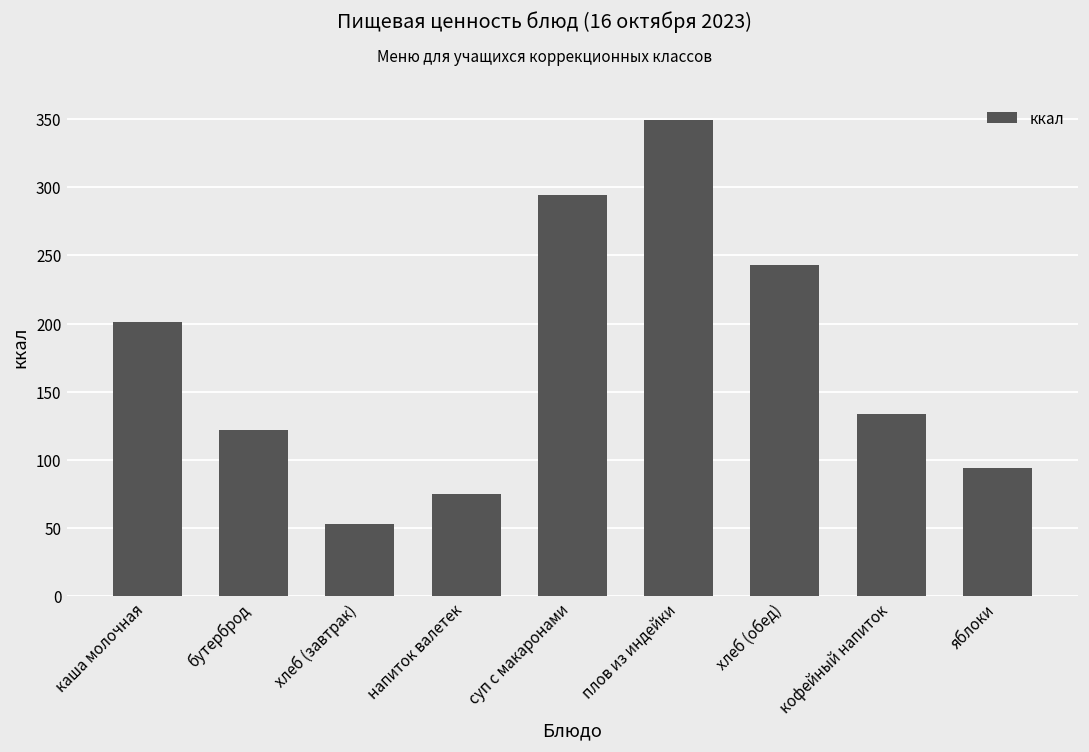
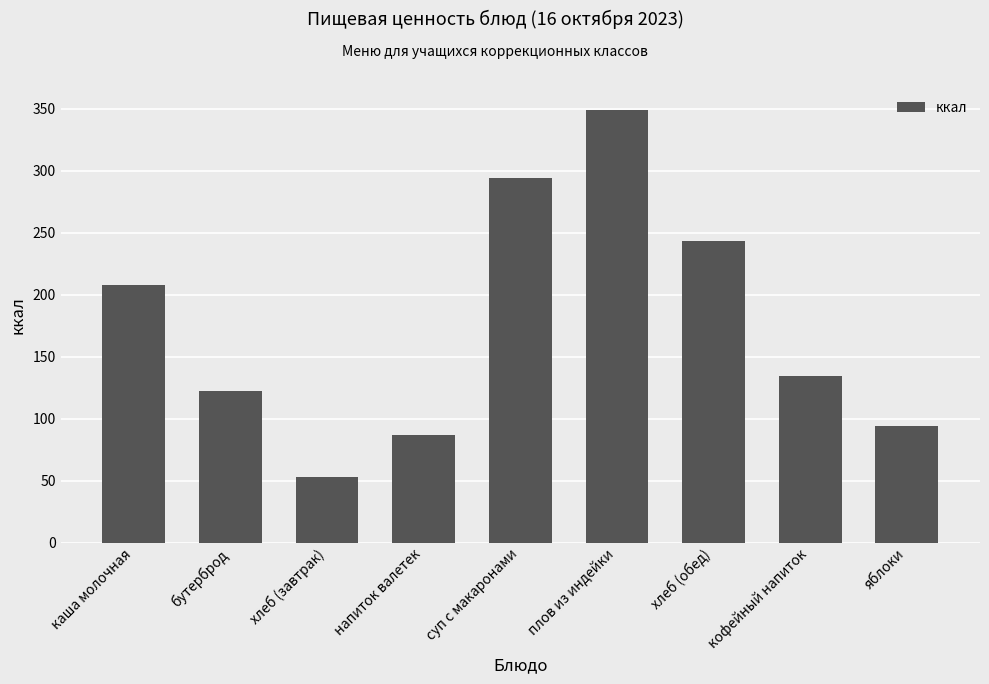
каша молочная: 201 -> 208
напиток валетек: 75 -> 87
